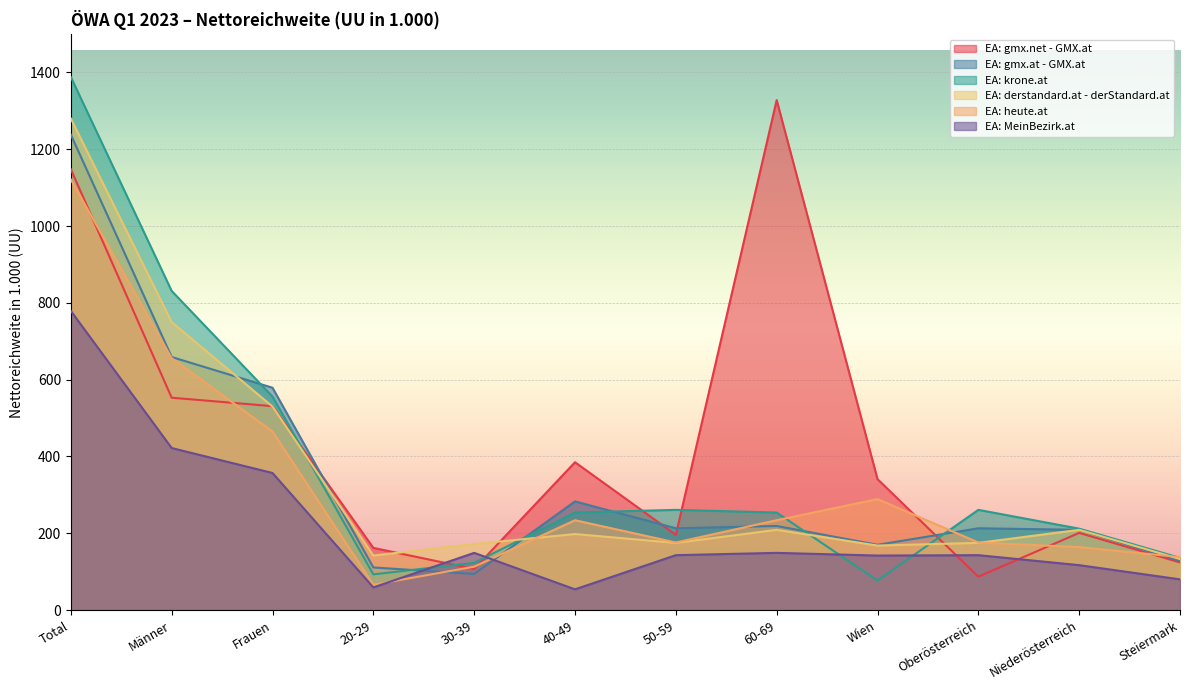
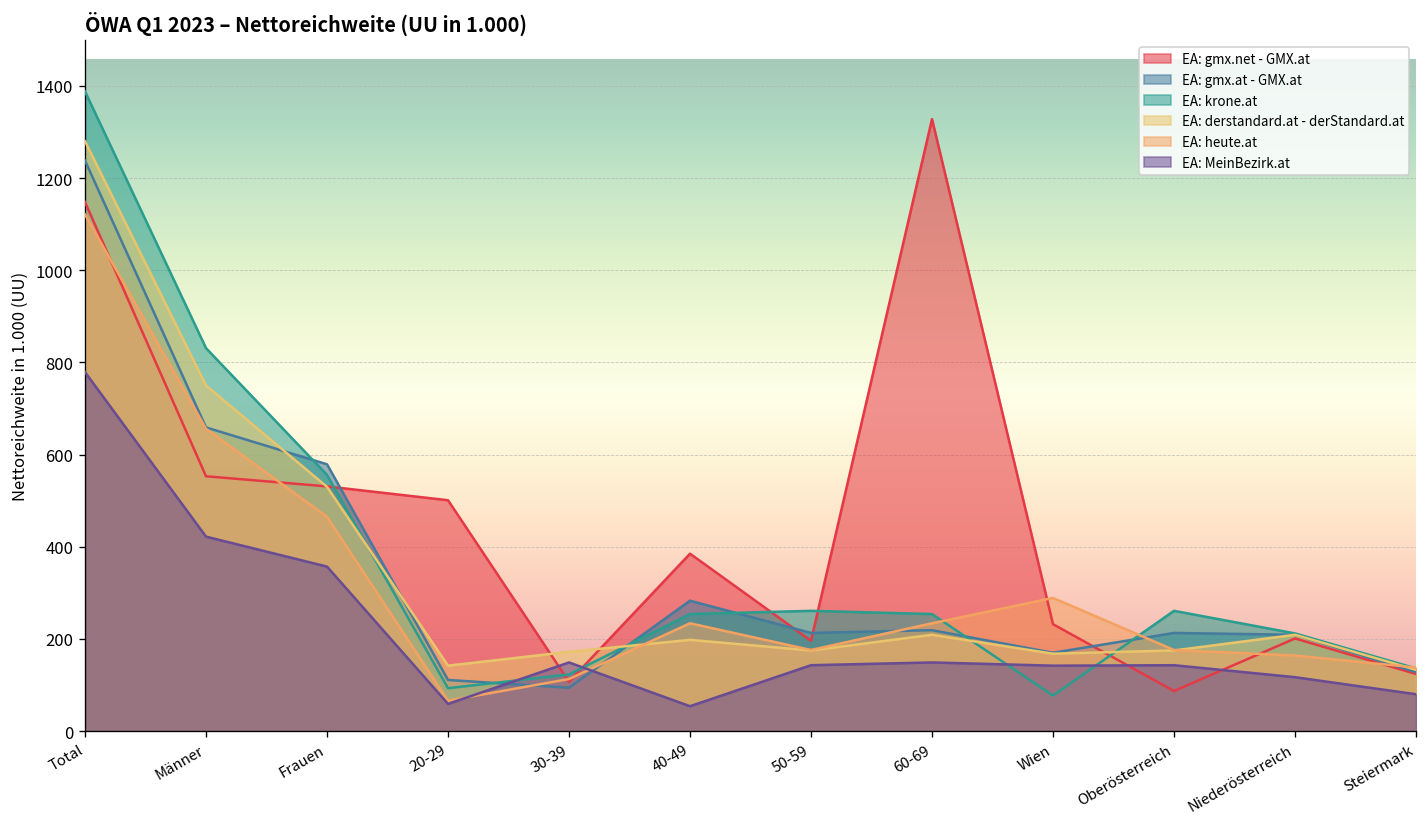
EA: gmx.net - GMX.at, 20-29: 160 -> 500
EA: gmx.net - GMX.at, Wien: 340 -> 230
